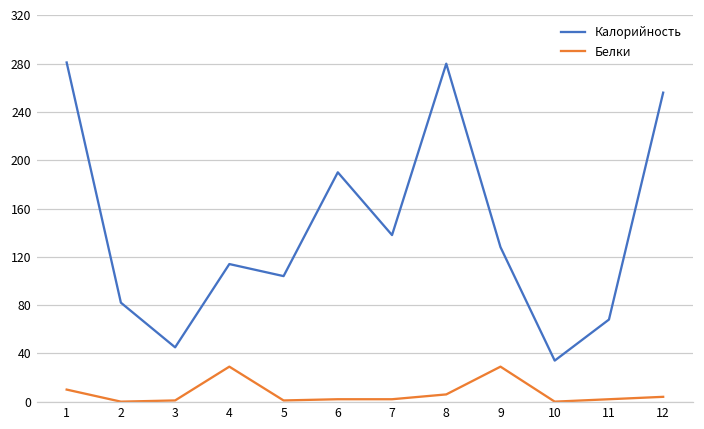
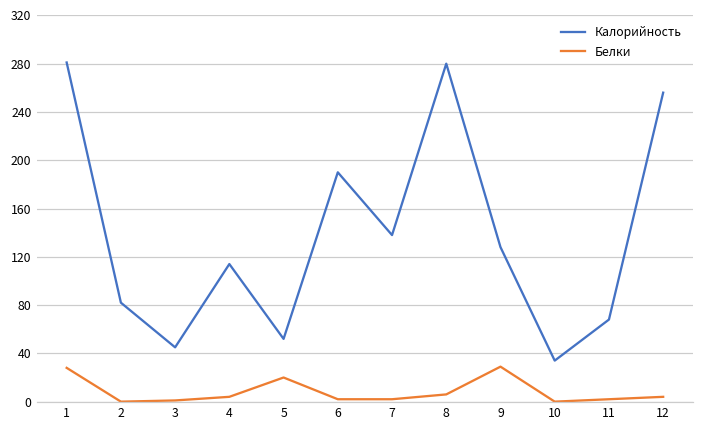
Белки, 1: 10 -> 28
Белки, 4: 29 -> 4
Калорийность, 5: 104 -> 52
Белки, 5: 1 -> 20
